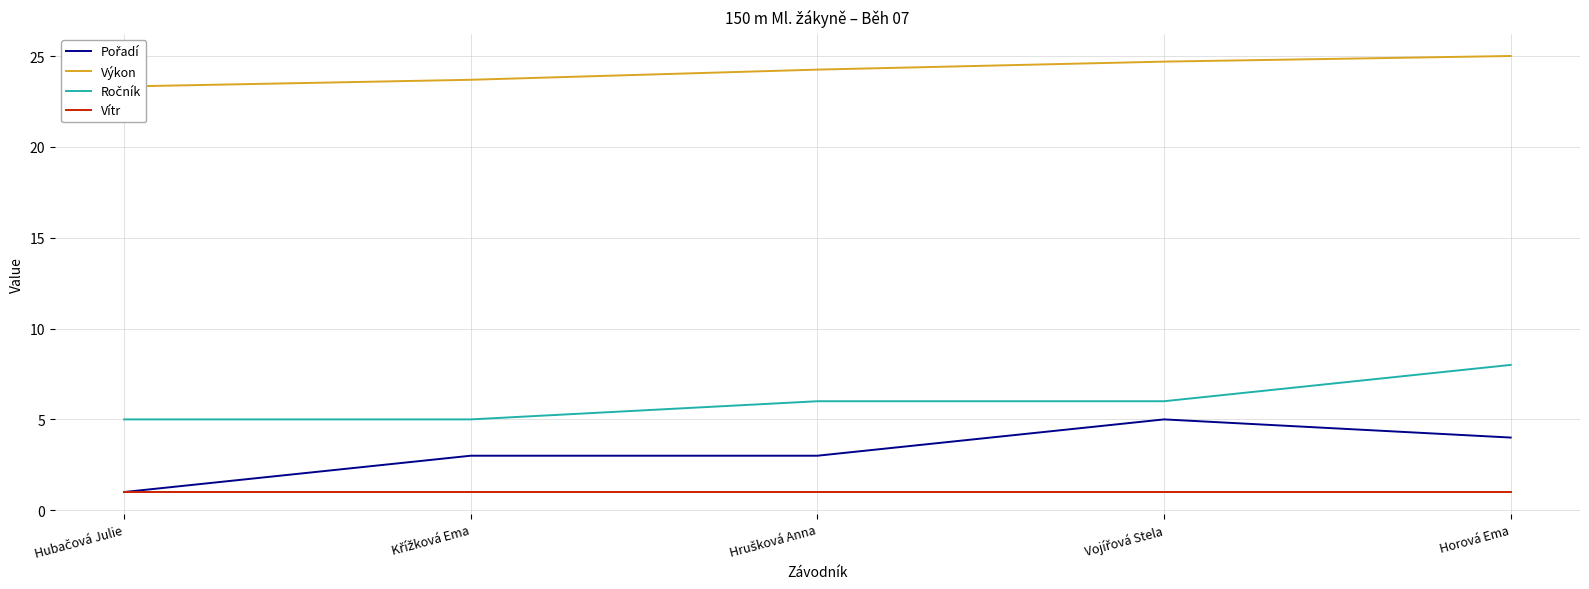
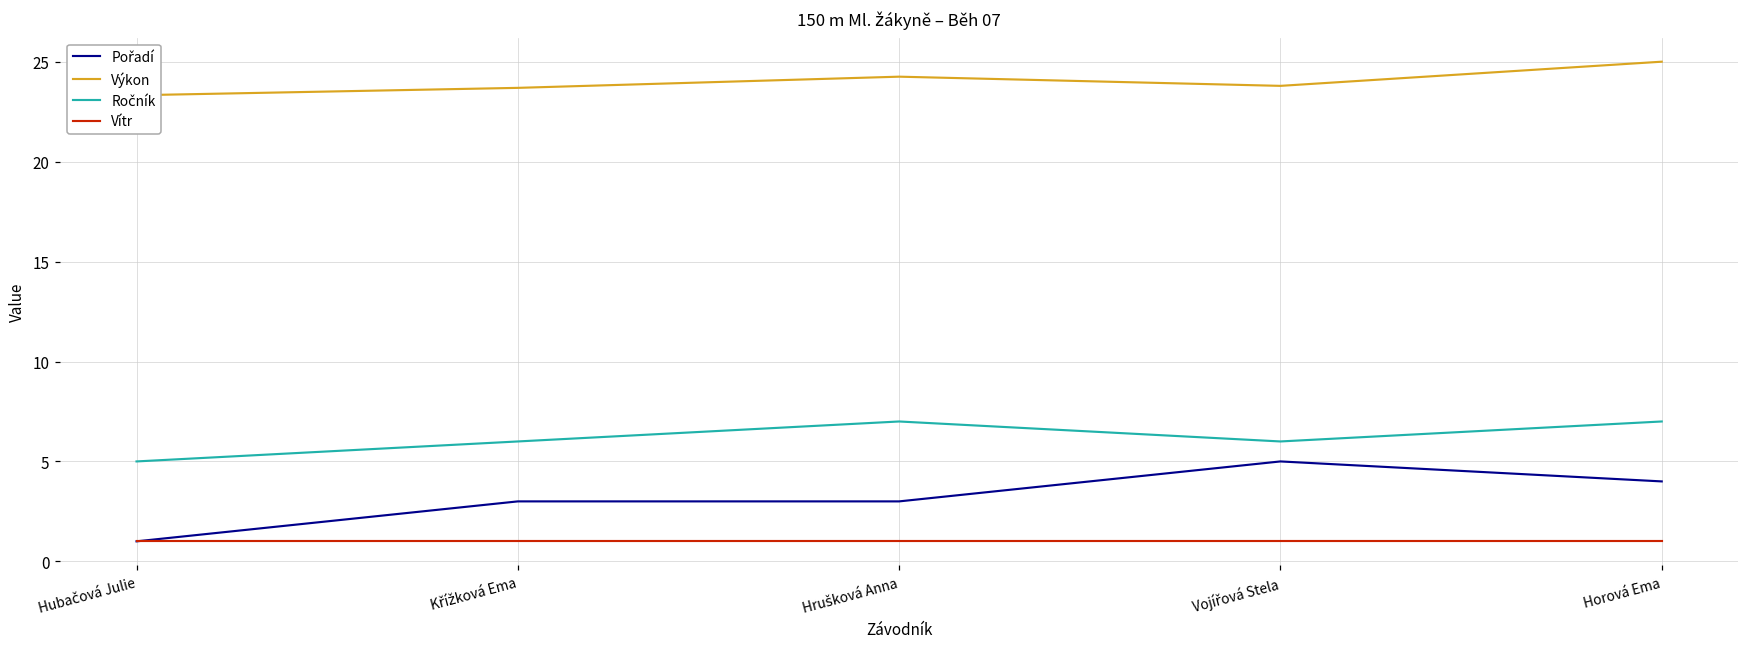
Ročník, Křížková Ema: 5 -> 6
Ročník, Hrušková Anna: 6 -> 7
Výkon, Vojířová Stela: 24.7 -> 23.8
Ročník, Horová Ema: 8 -> 7
